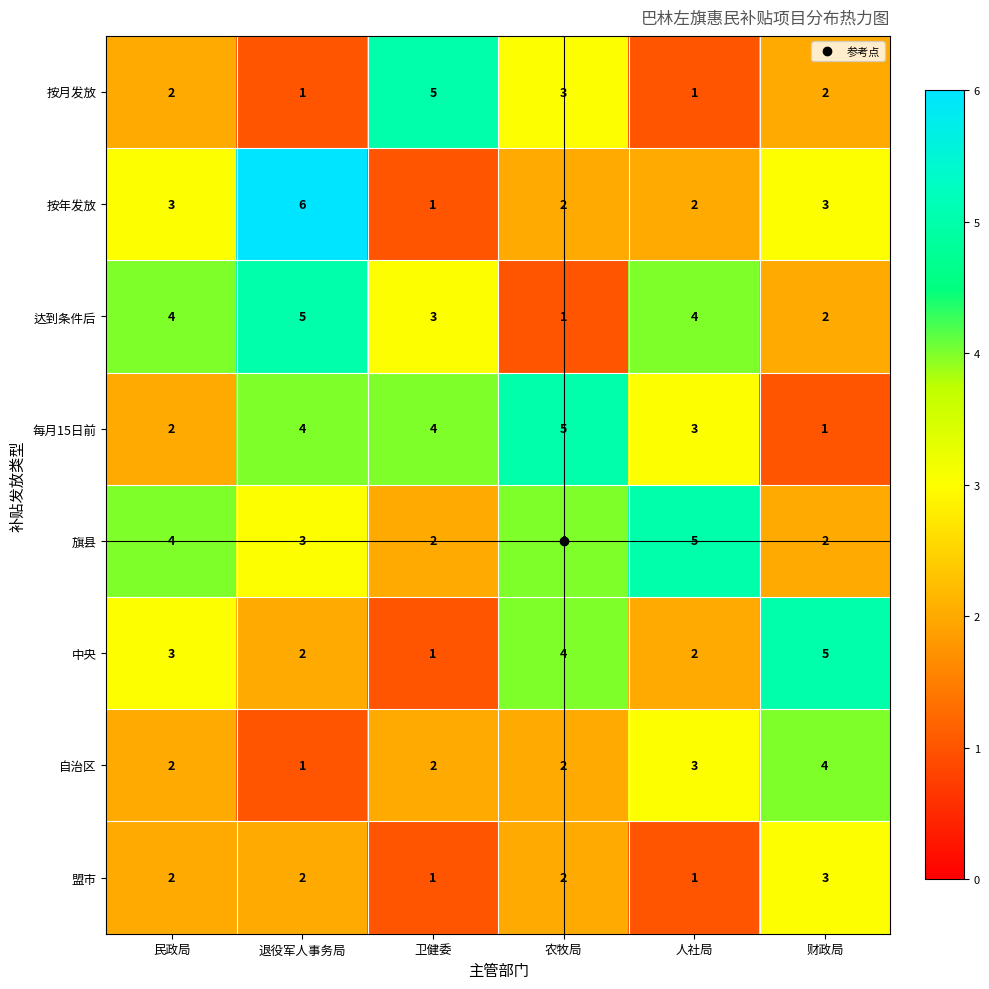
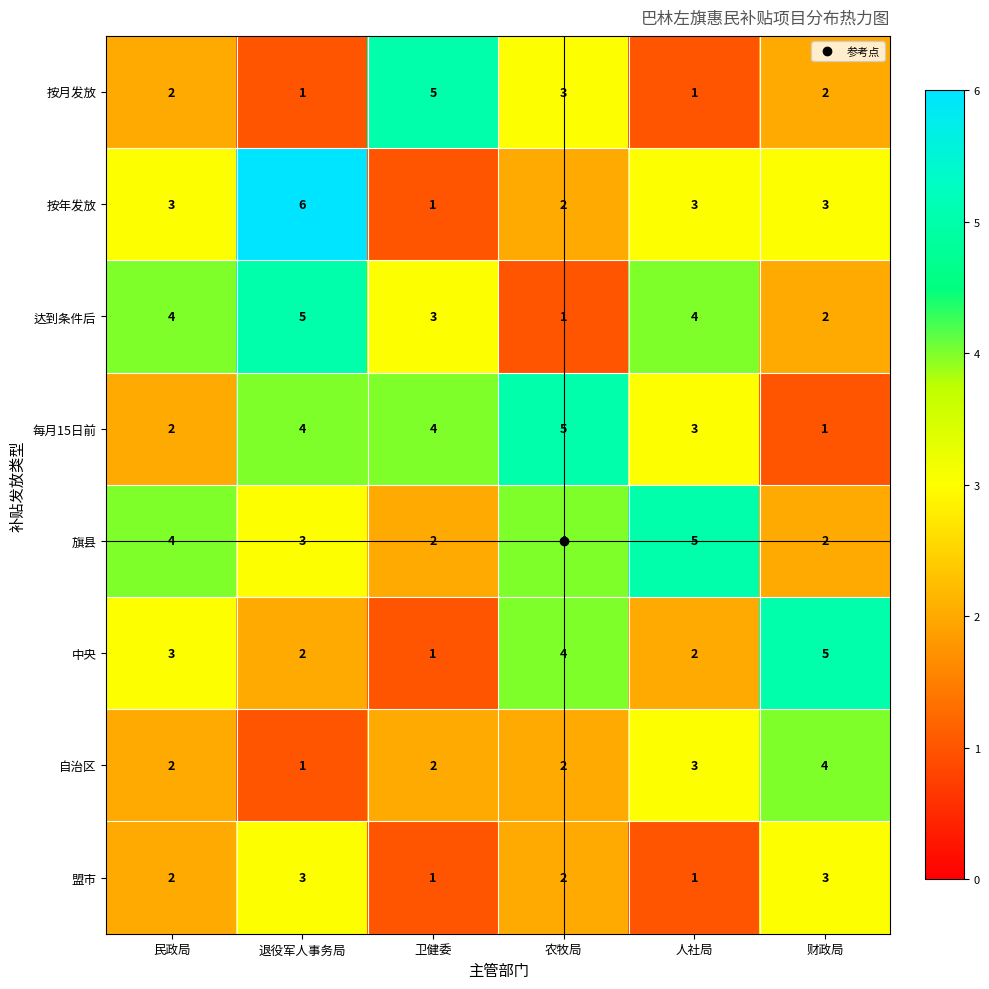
按年发放, 人社局: 2 -> 3
盟市, 退役军人事务局: 2 -> 3
